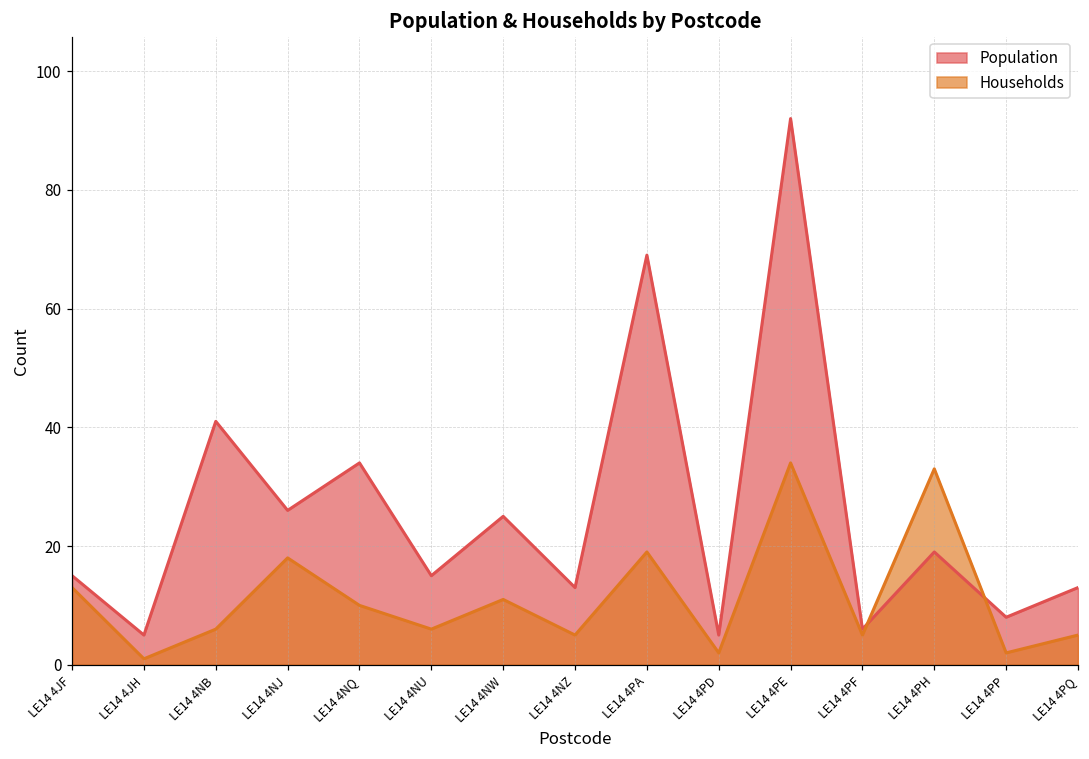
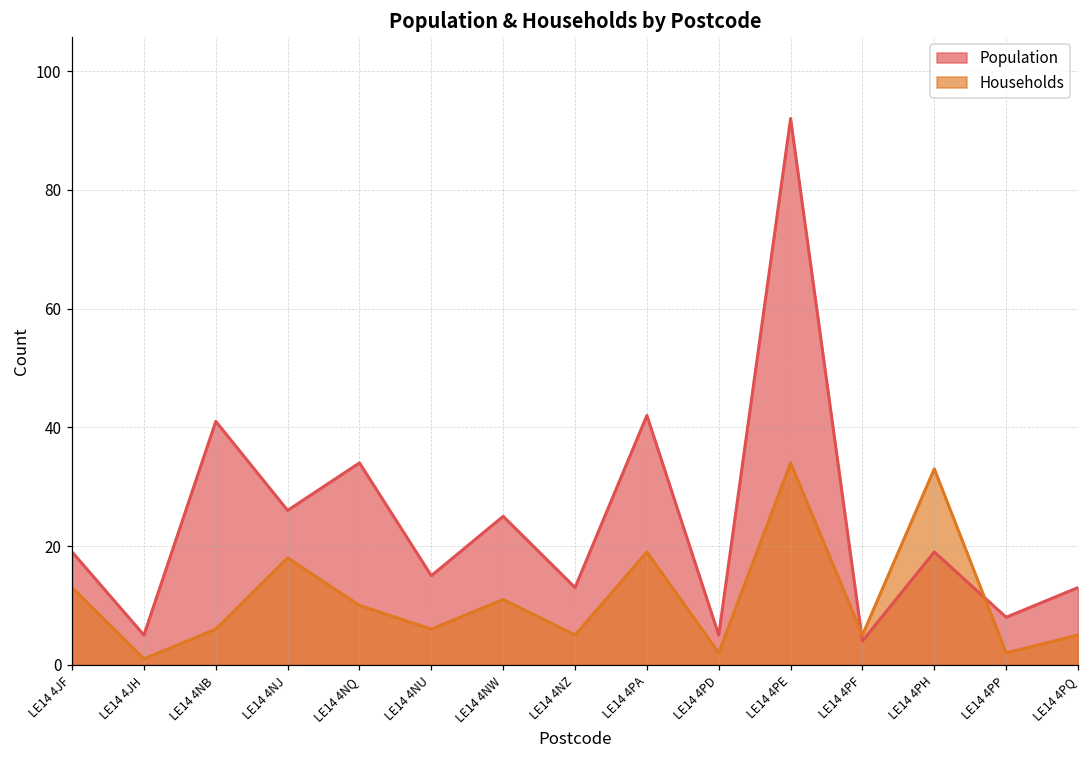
Population, LE14 4JF: 15 -> 19
Population, LE14 4PA: 69 -> 42
Population, LE14 4PF: 6 -> 4
